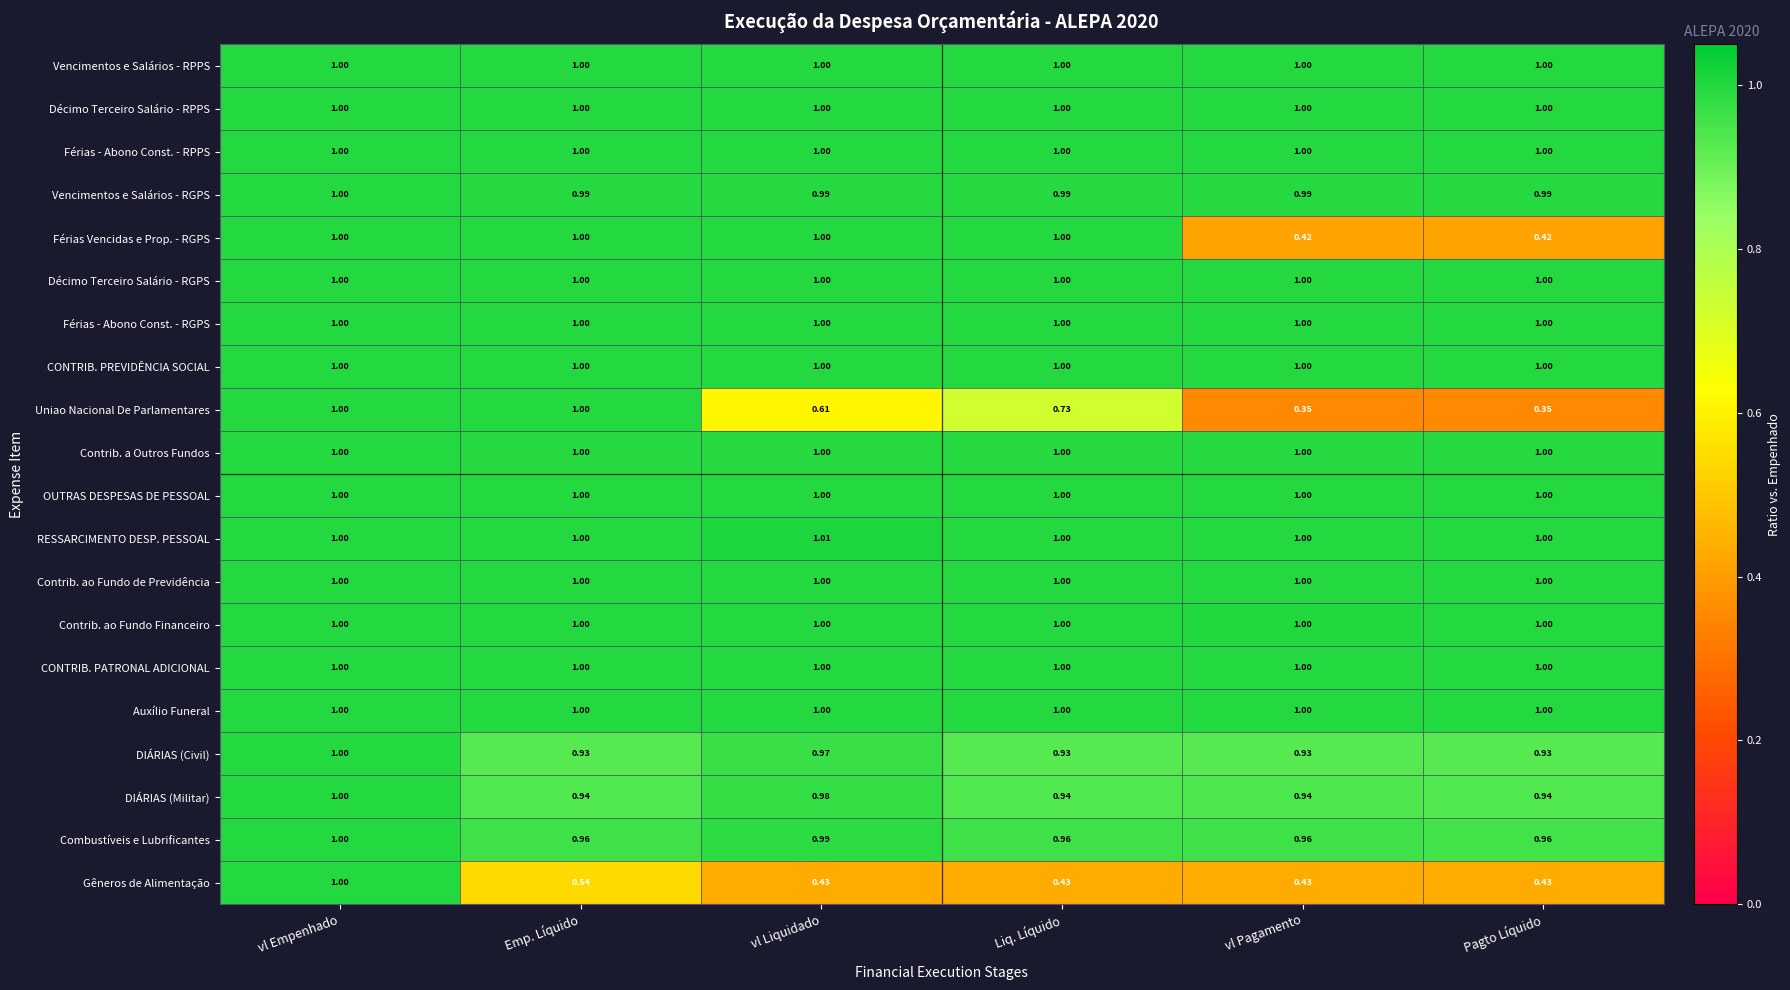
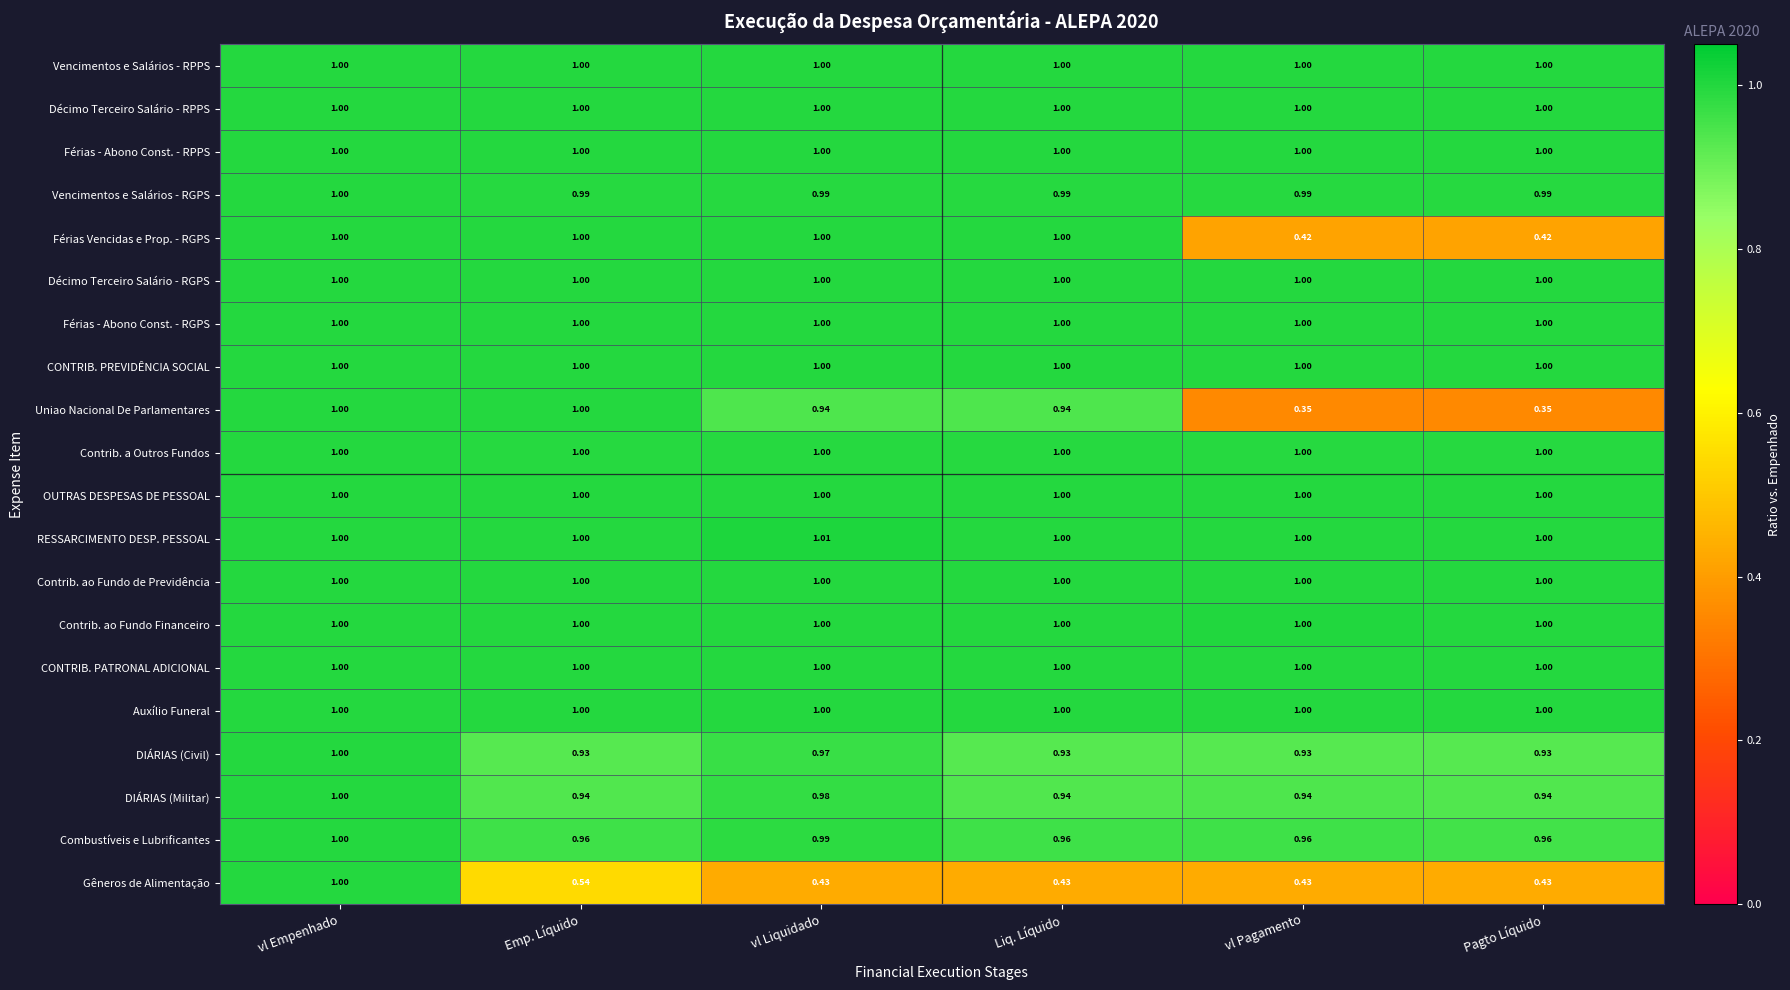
Uniao Nacional De Parlamentares, vl Liquidado: 0.61 -> 0.94
Uniao Nacional De Parlamentares, Liq. Líquido: 0.73 -> 0.94
